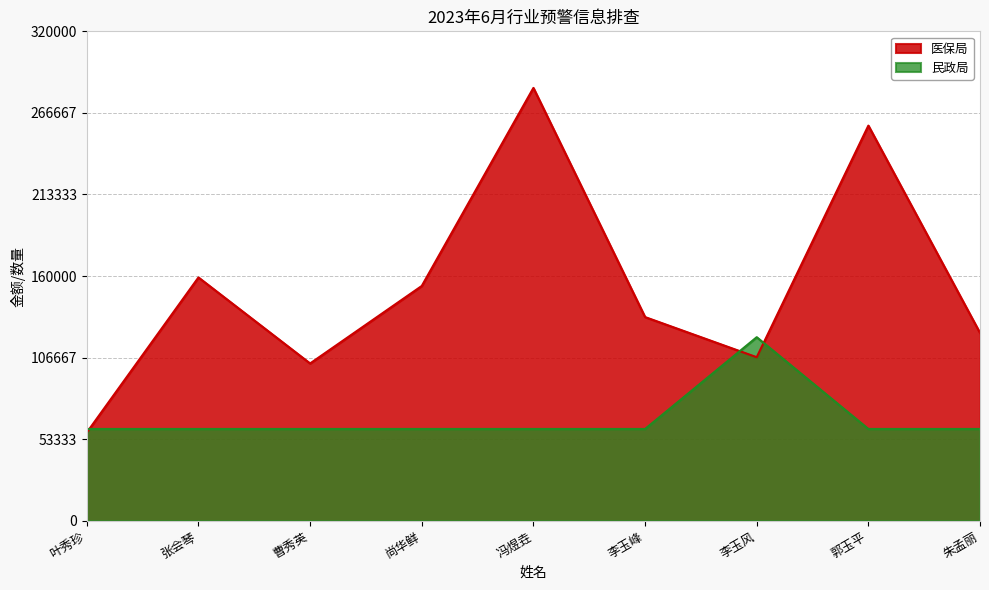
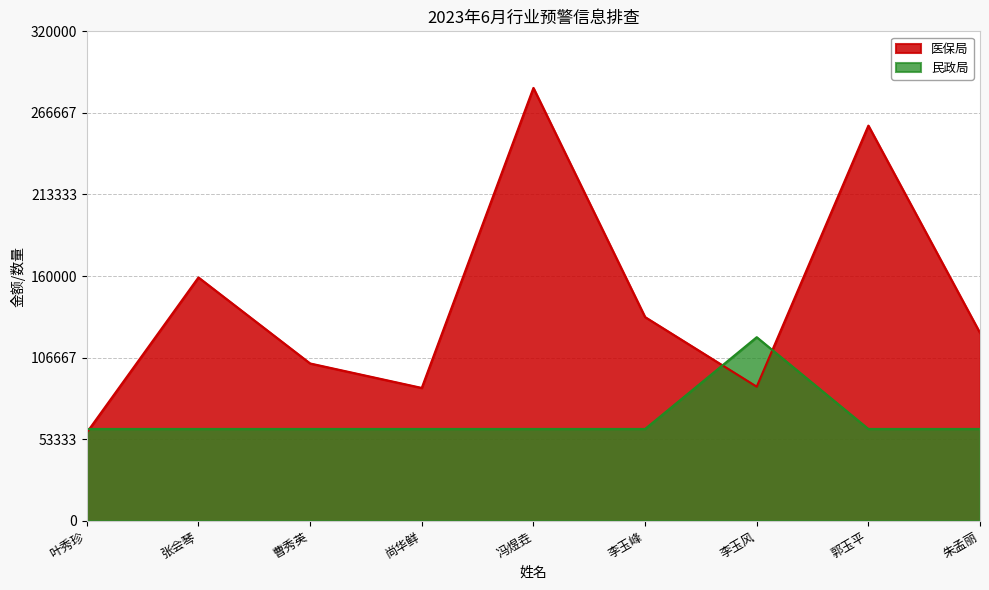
医保局, 尚华鲜: 154000 -> 87000
医保局, 李玉风: 107000 -> 88000
